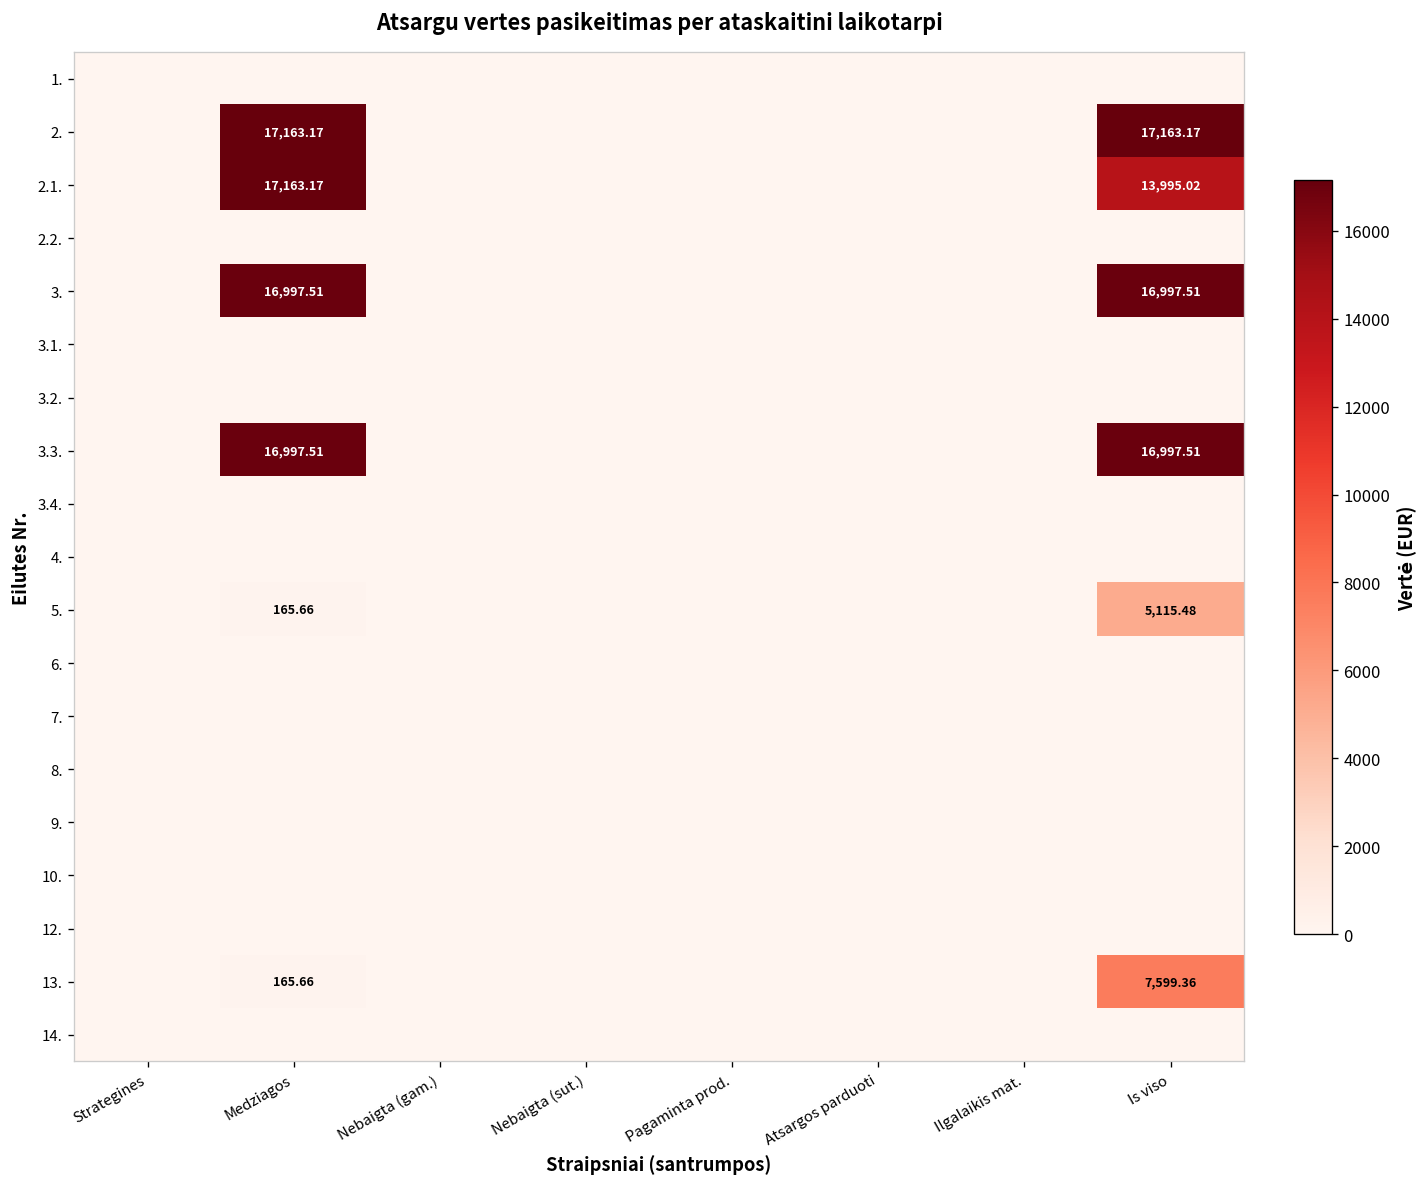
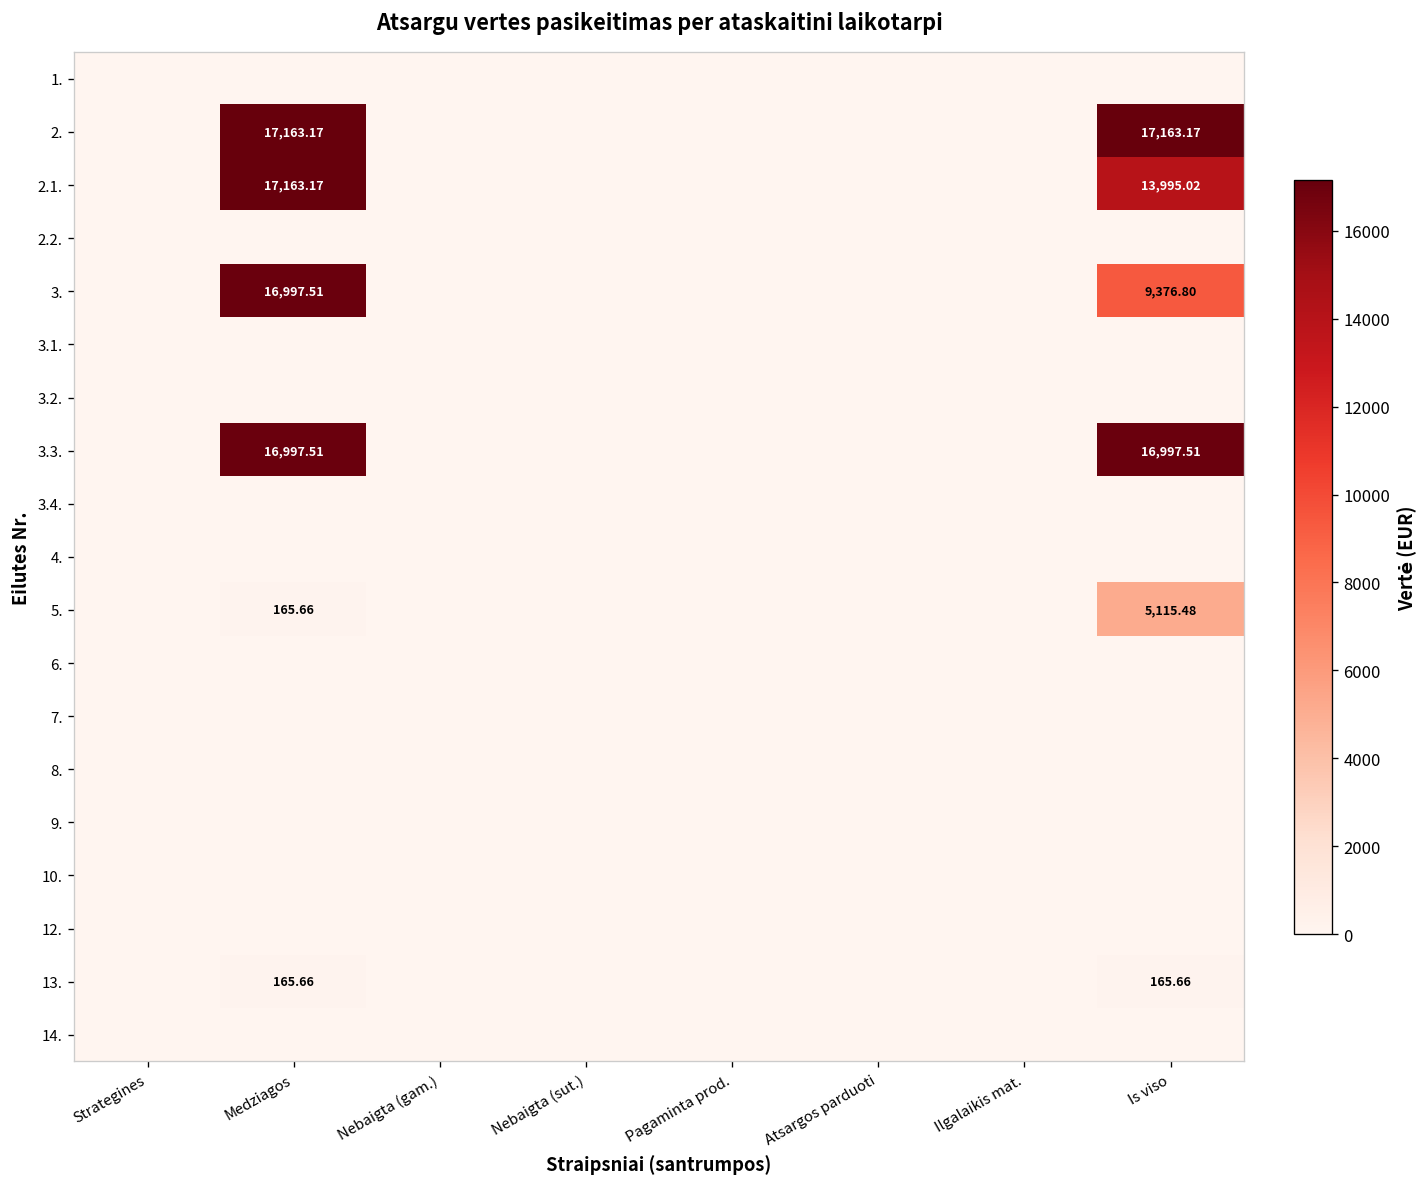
3., Is viso: 16,997.51 -> 9,376.80
13., Is viso: 7,599.36 -> 165.66
